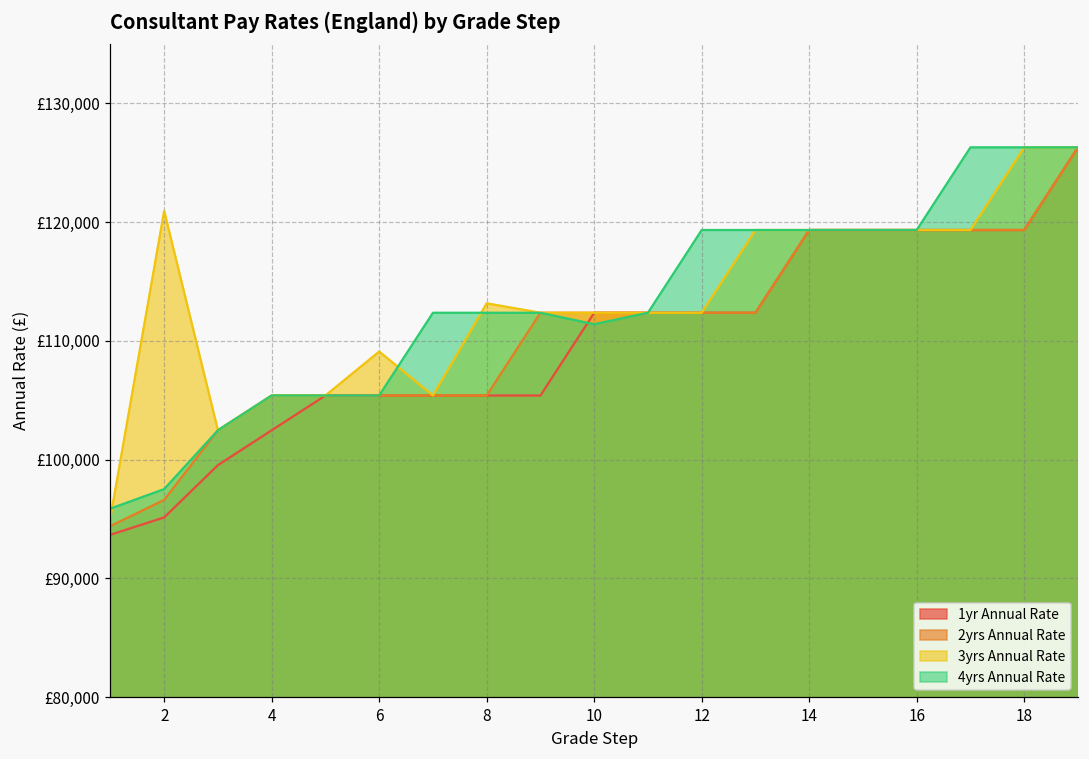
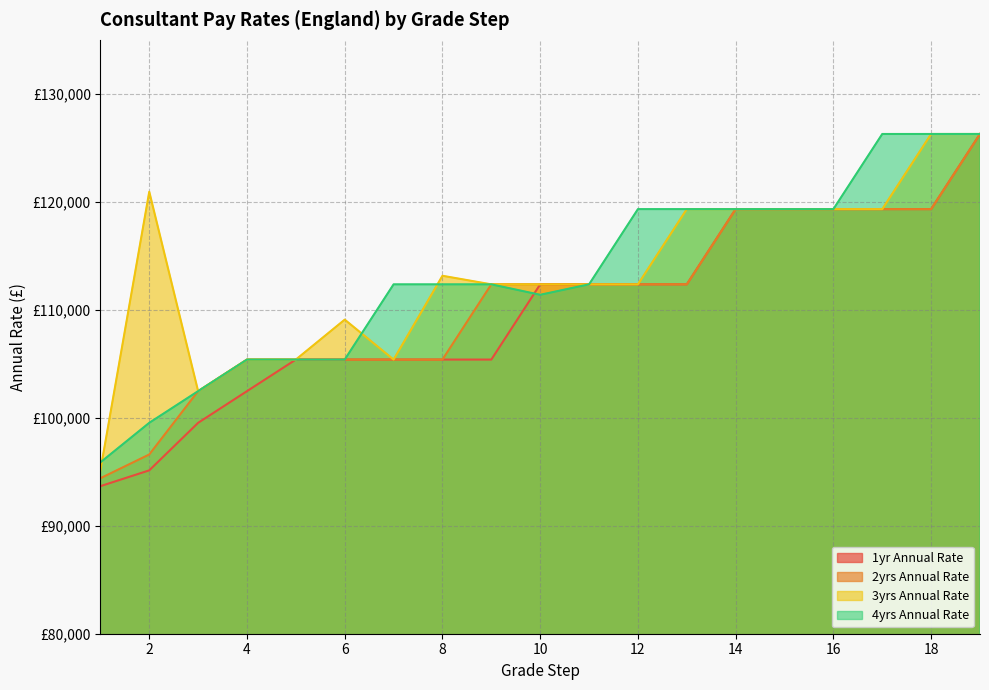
4yrs Annual Rate, 2: £97,500 -> £99,500
